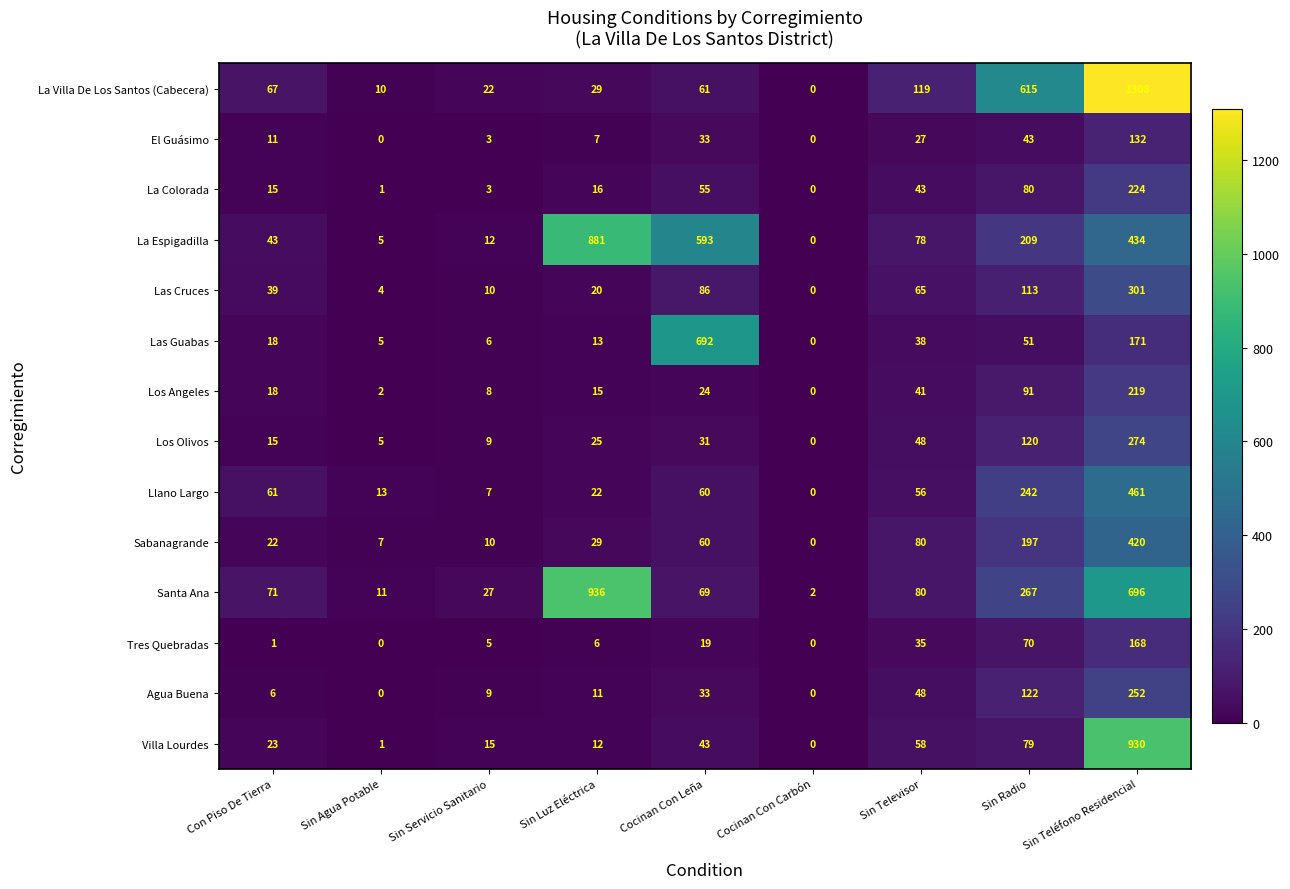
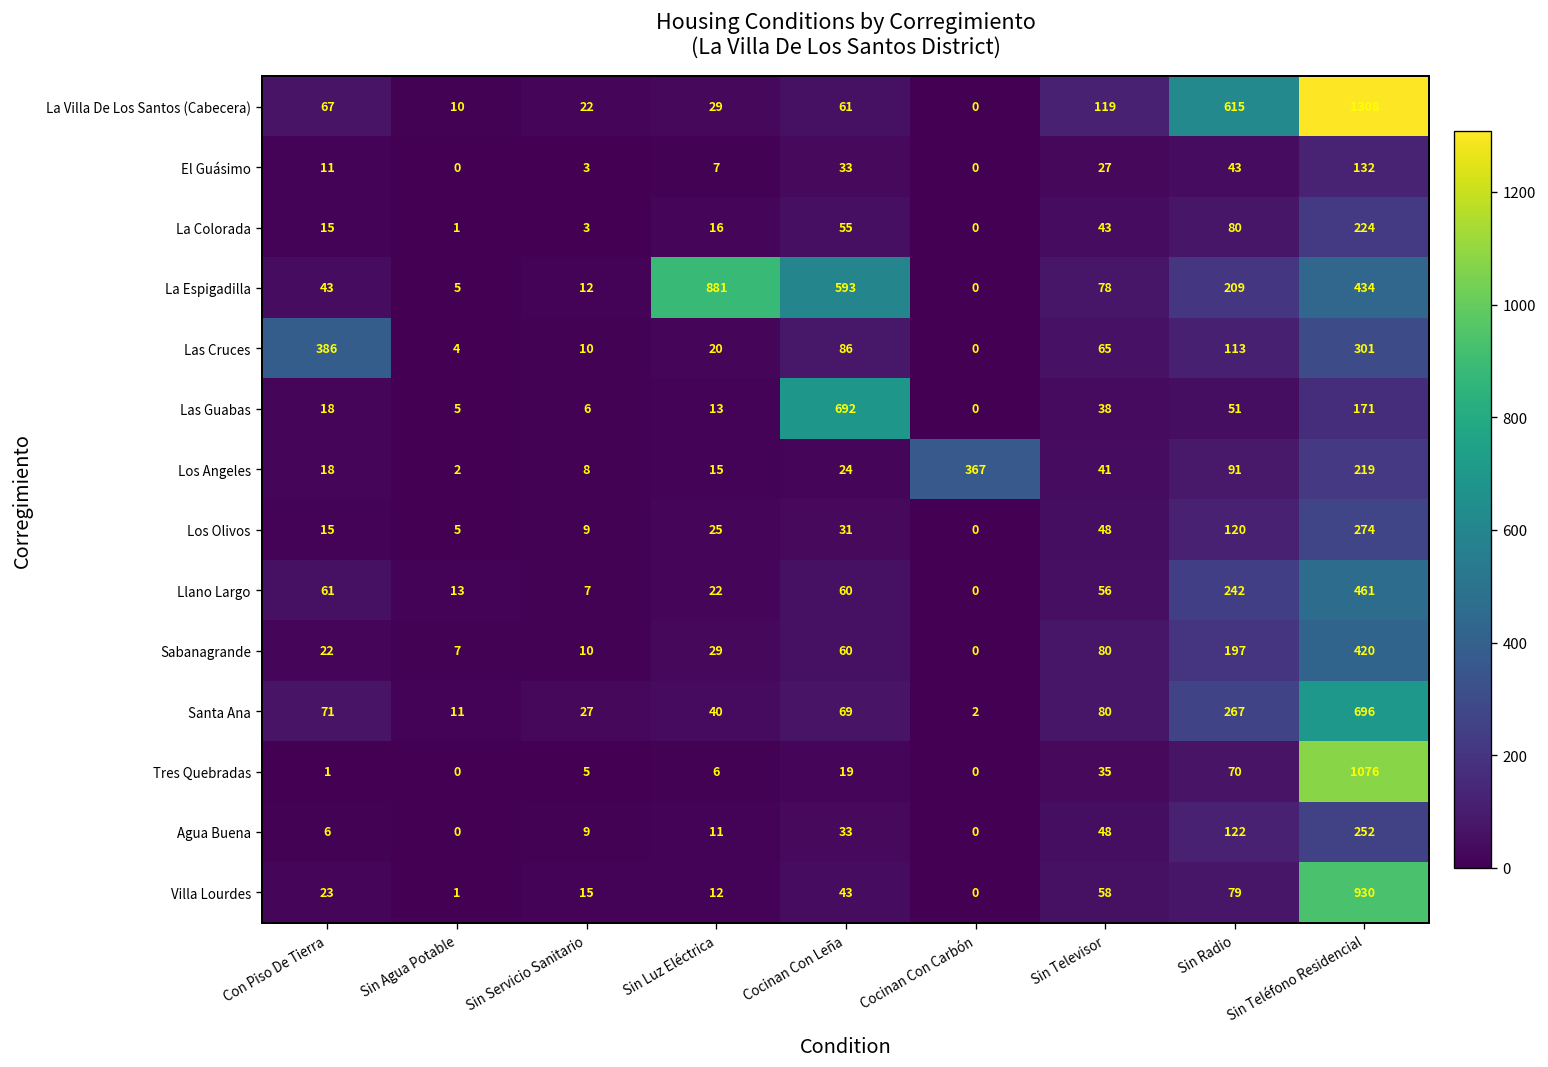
Las Cruces, Con Piso De Tierra: 39 -> 386
Los Angeles, Cocinan Con Carbón: 0 -> 367
Santa Ana, Sin Luz Eléctrica: 936 -> 40
Tres Quebradas, Sin Teléfono Residencial: 168 -> 1076
